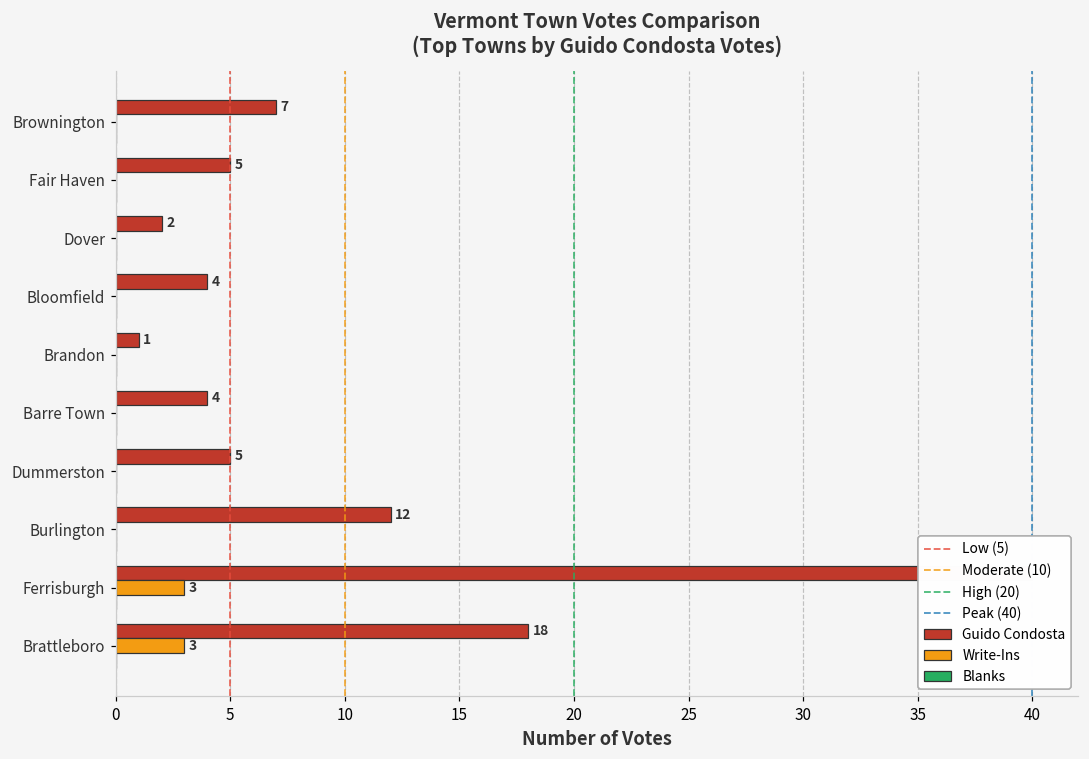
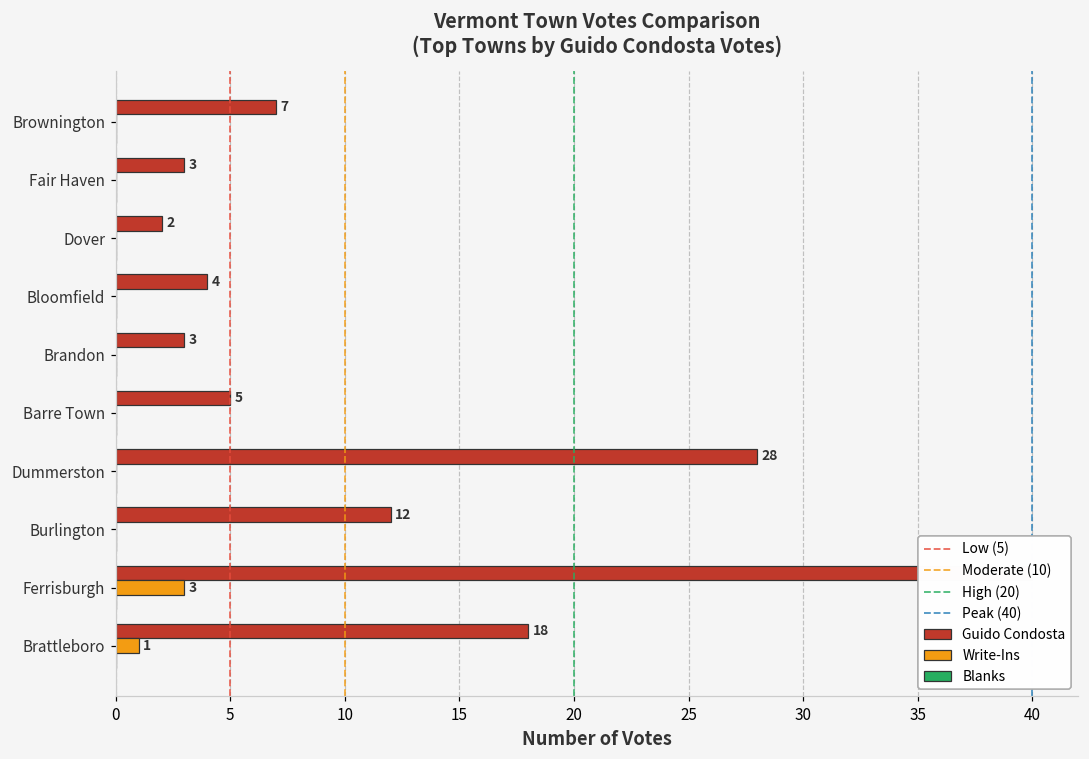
Guido Condosta, Fair Haven: 5 -> 3
Guido Condosta, Brandon: 1 -> 3
Guido Condosta, Barre Town: 4 -> 5
Guido Condosta, Dummerston: 5 -> 28
Write-Ins, Brattleboro: 3 -> 1
